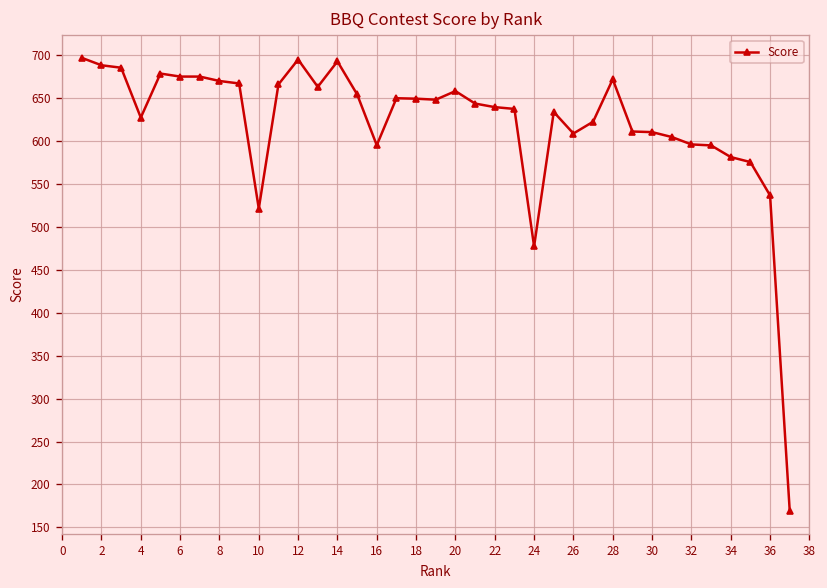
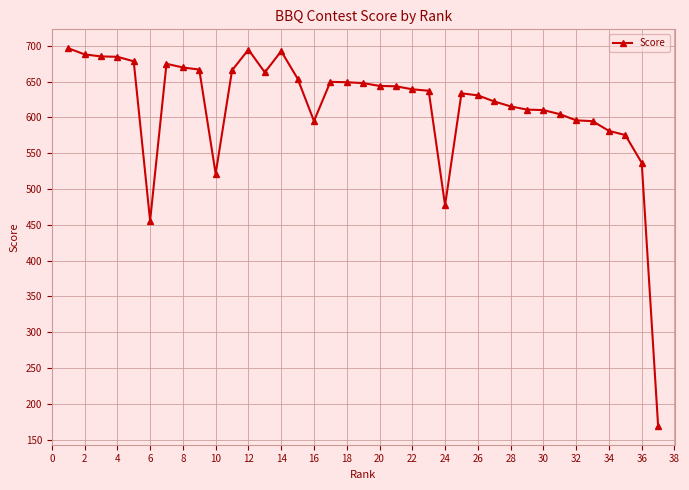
4: 630 -> 680
6: 670 -> 460
20: 660 -> 640
26: 610 -> 630
28: 670 -> 620
